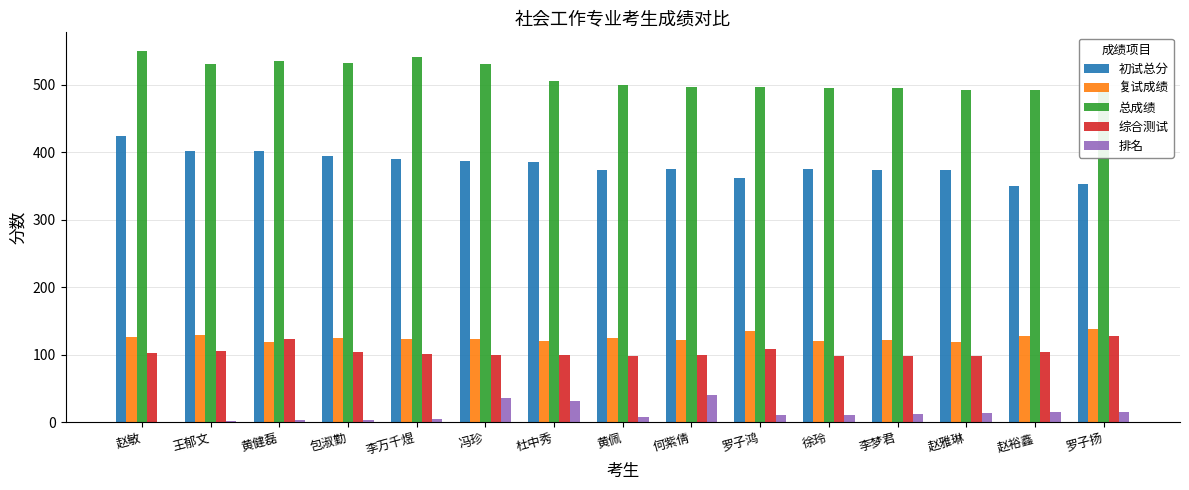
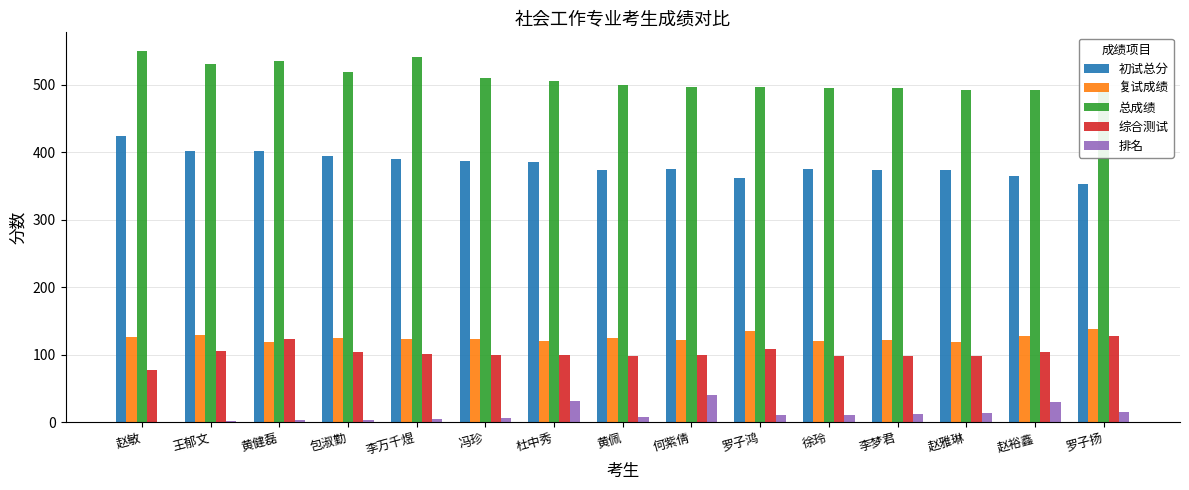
综合测试, 赵敏: 100 -> 80
总成绩, 包淑勤: 530 -> 520
总成绩, 冯珍: 530 -> 510
排名, 冯珍: 40 -> 10
初试总分, 赵裕鑫: 350 -> 360
排名, 赵裕鑫: 20 -> 30
